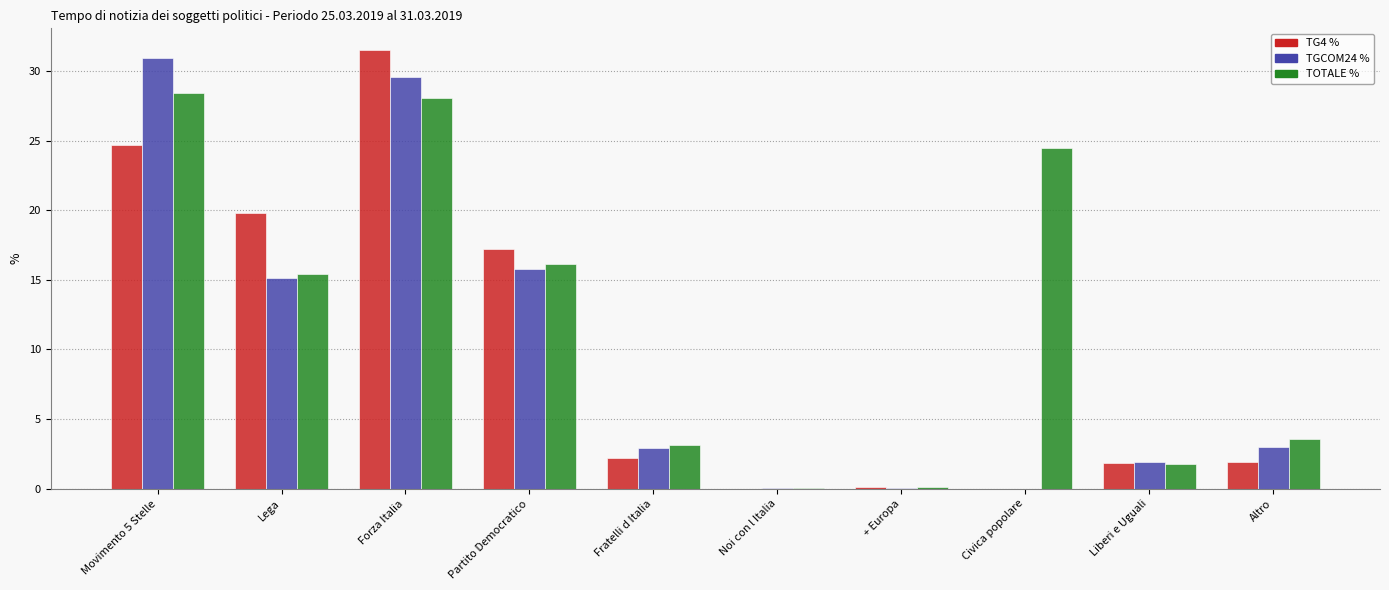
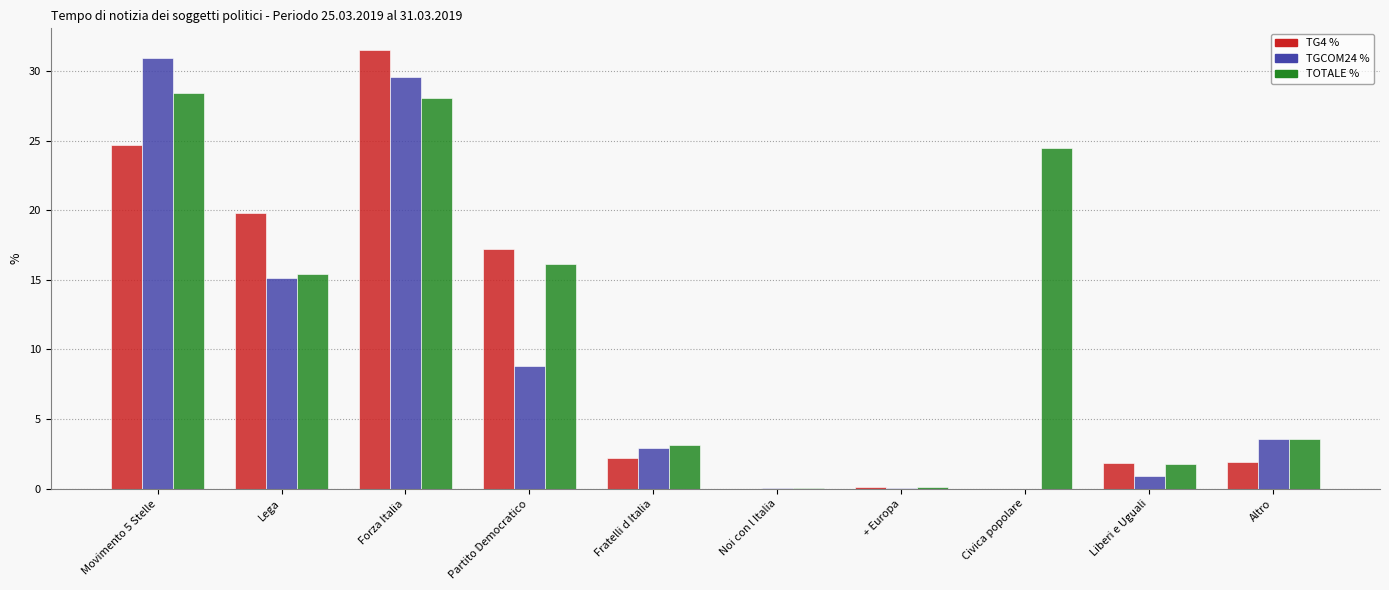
TGCOM24 %, Partito Democratico: 15.8 -> 8.8
TGCOM24 %, Liberi e Uguali: 1.9 -> 0.9
TGCOM24 %, Altro: 3.0 -> 3.6
